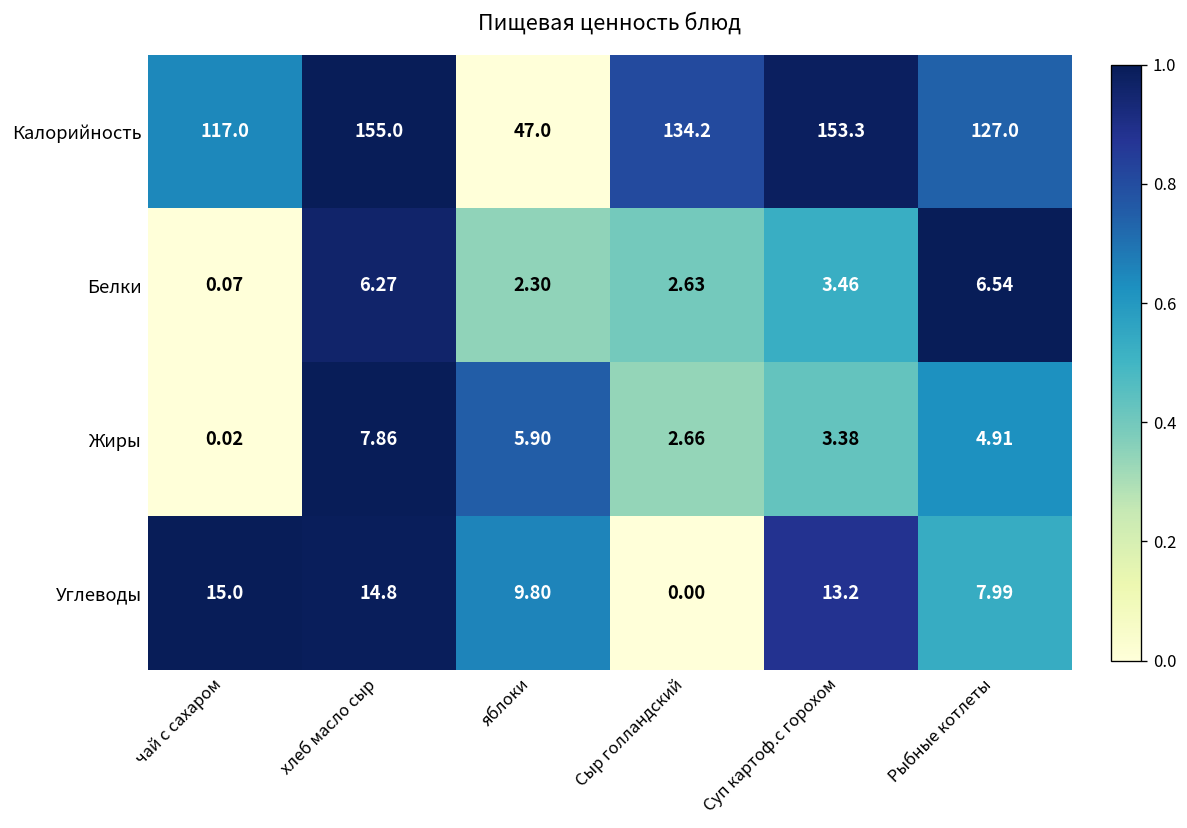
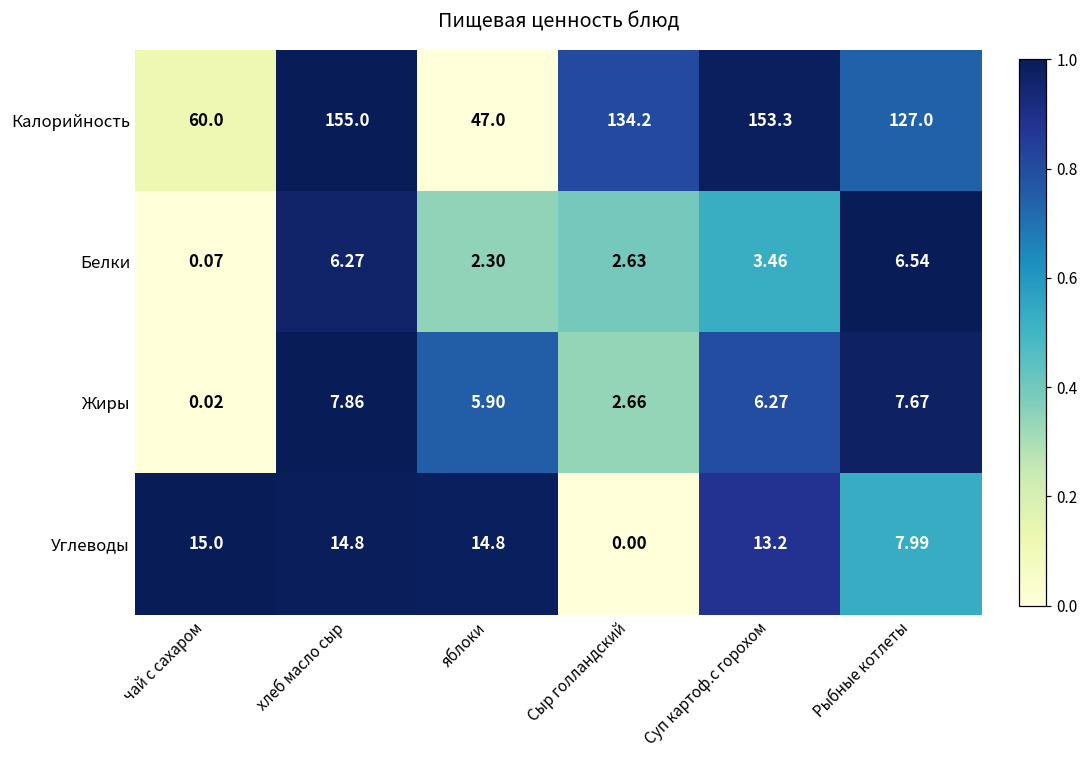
Калорийность, чай с сахаром: 117.0 -> 60.0
Жиры, Суп картоф.с горохом: 3.38 -> 6.27
Жиры, Рыбные котлеты: 4.91 -> 7.67
Углеводы, яблоки: 9.80 -> 14.8
